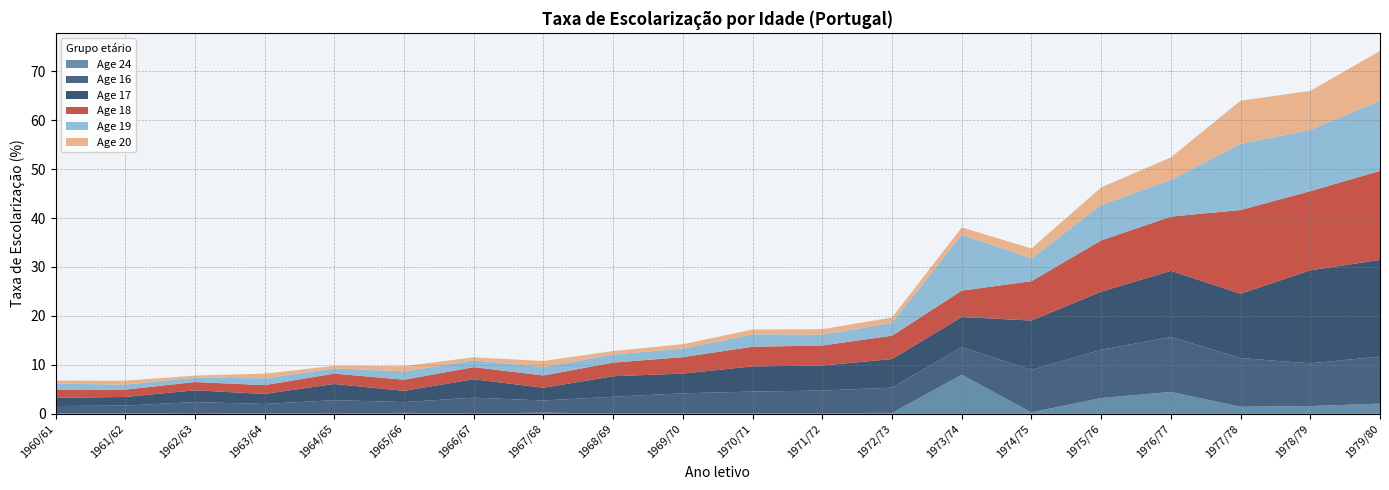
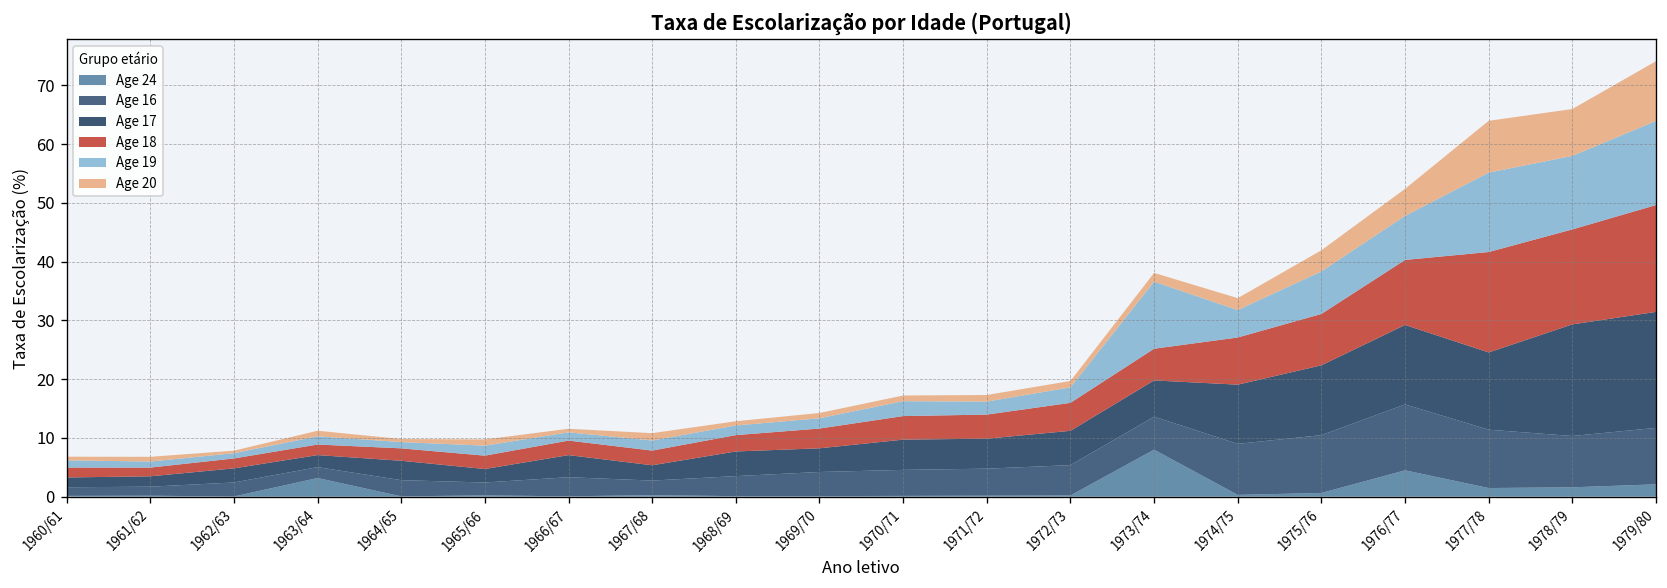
Age 24, 1963/64: 0 -> 3
Age 24, 1975/76: 3 -> 1
Age 18, 1975/76: 10 -> 9
